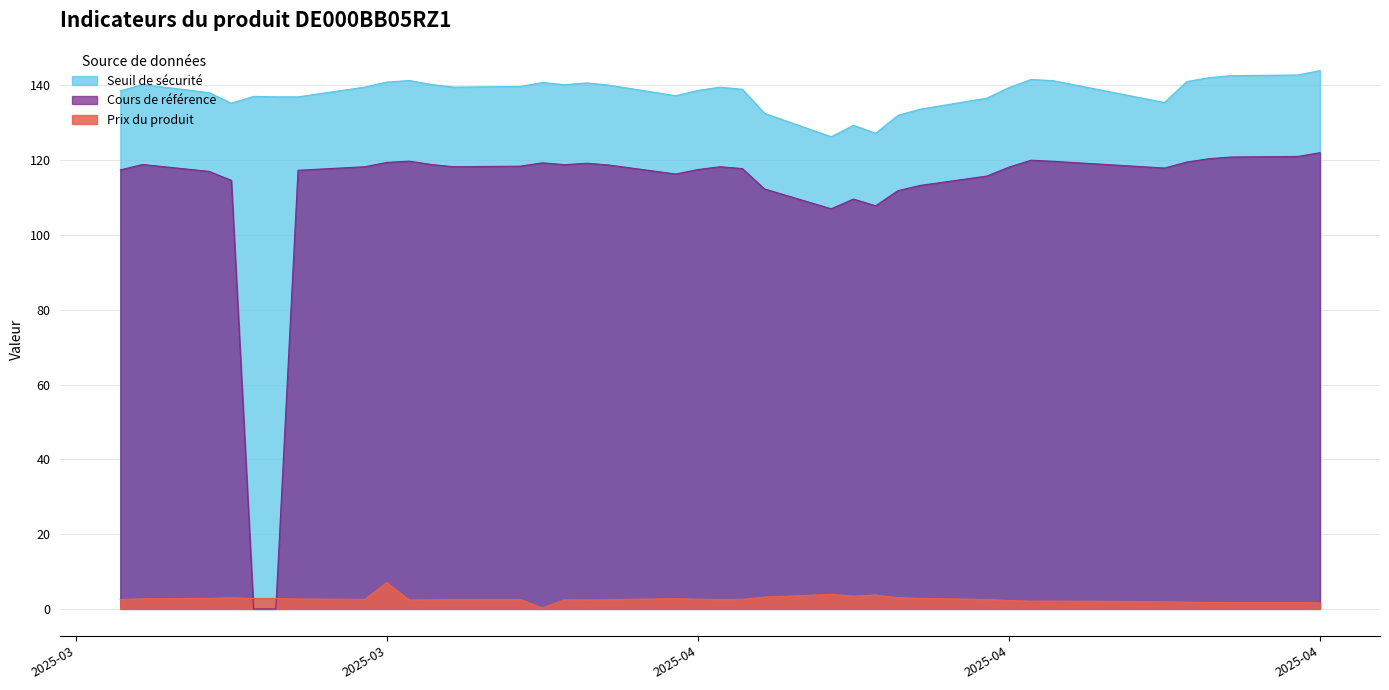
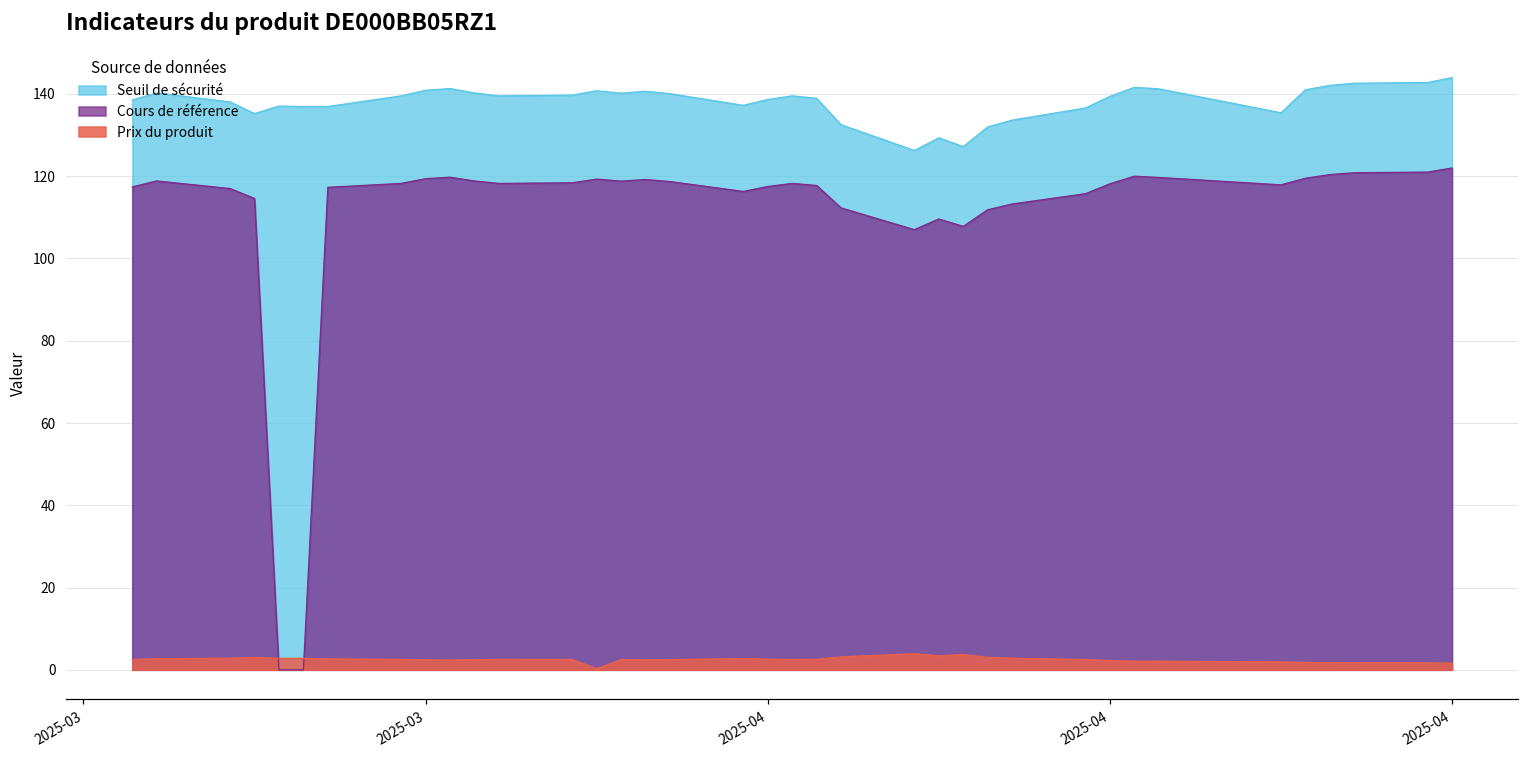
Prix du produit, 2025-03: 7 -> 2
